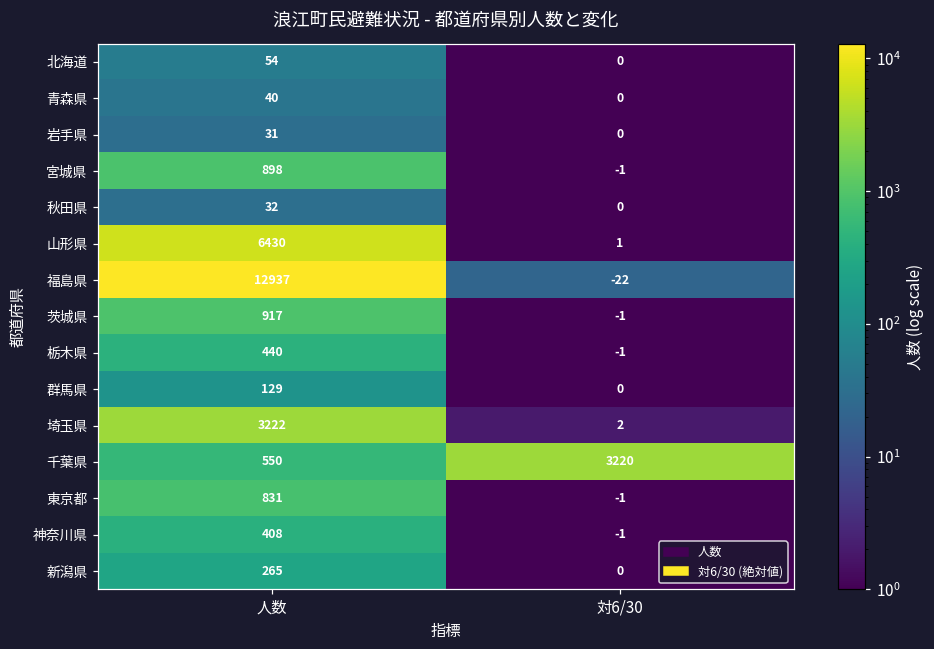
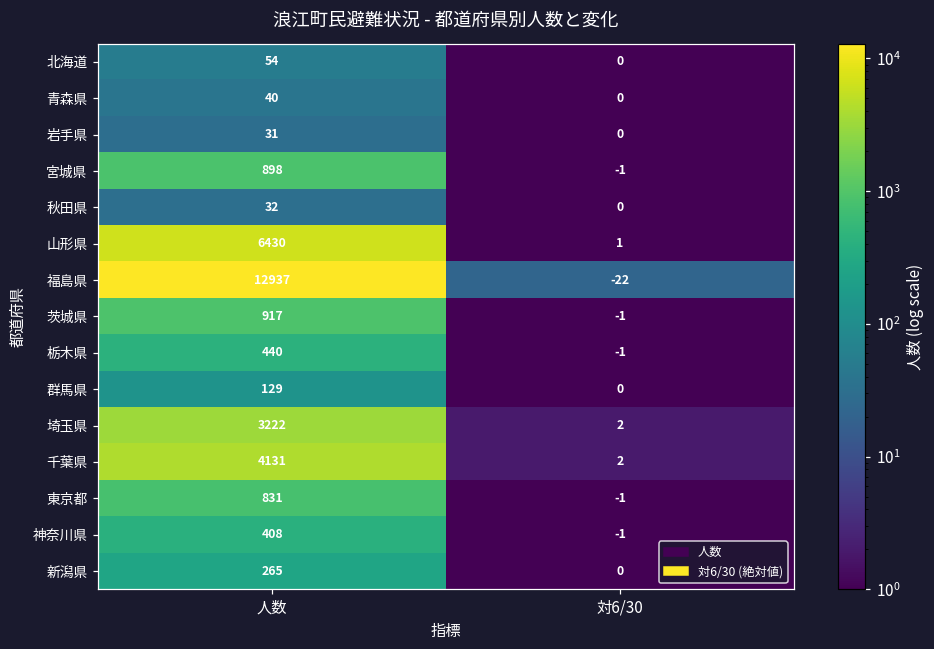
千葉県, 人数: 550 -> 4131
千葉県, 対6/30: 3220 -> 2
